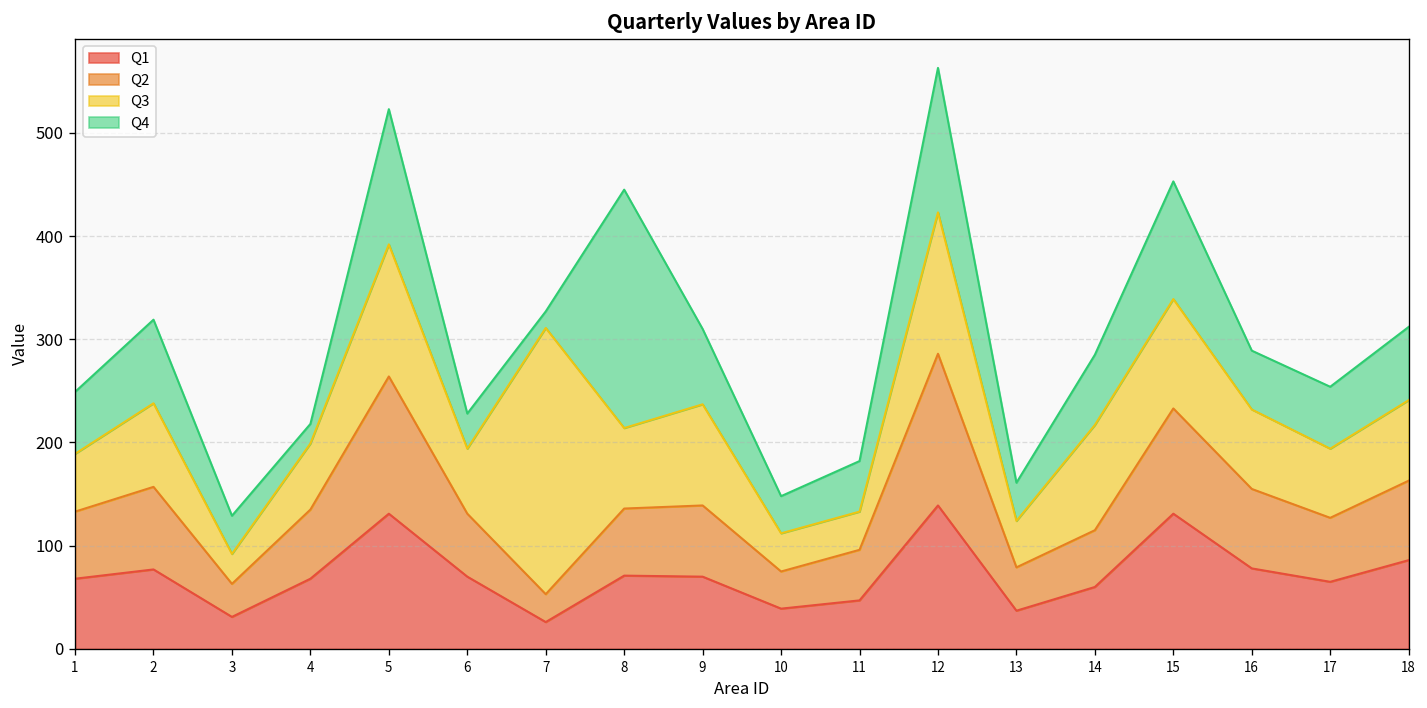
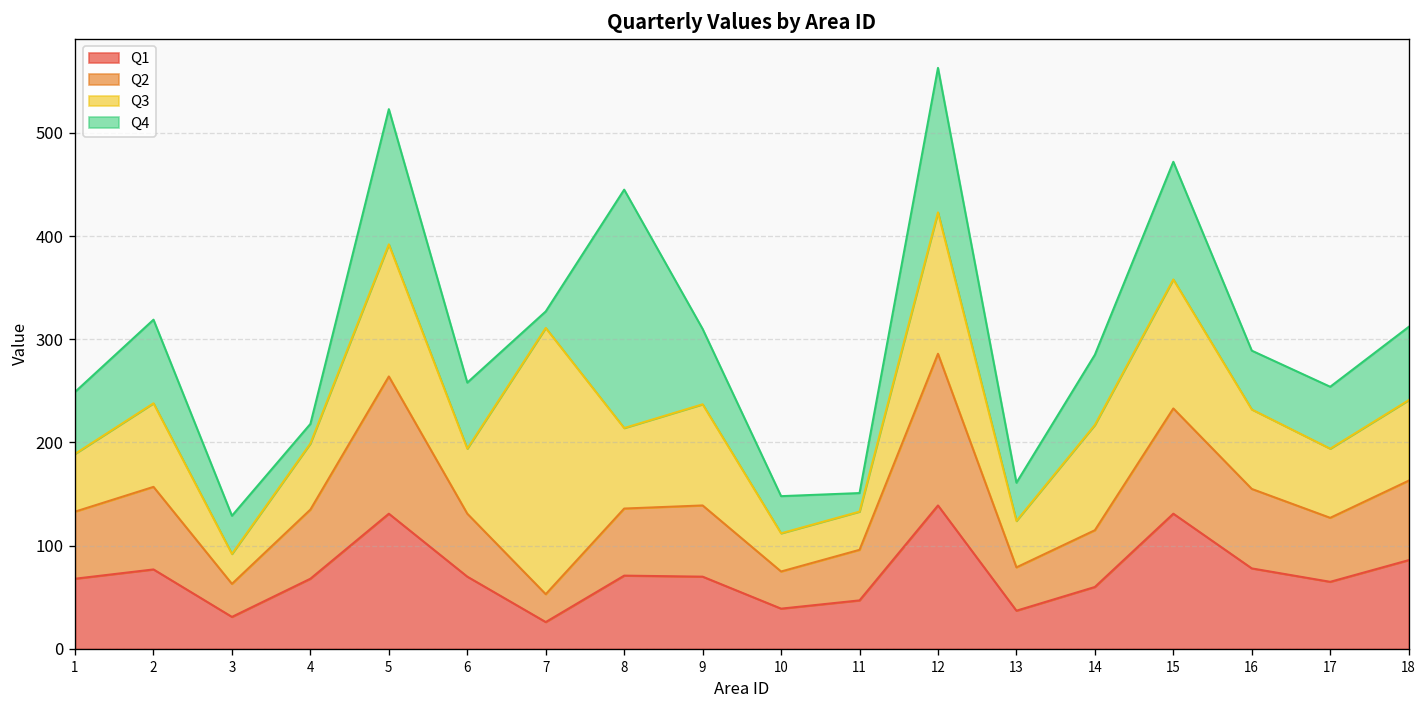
Q4, 6: 30 -> 60
Q4, 11: 50 -> 20
Q3, 15: 110 -> 130
